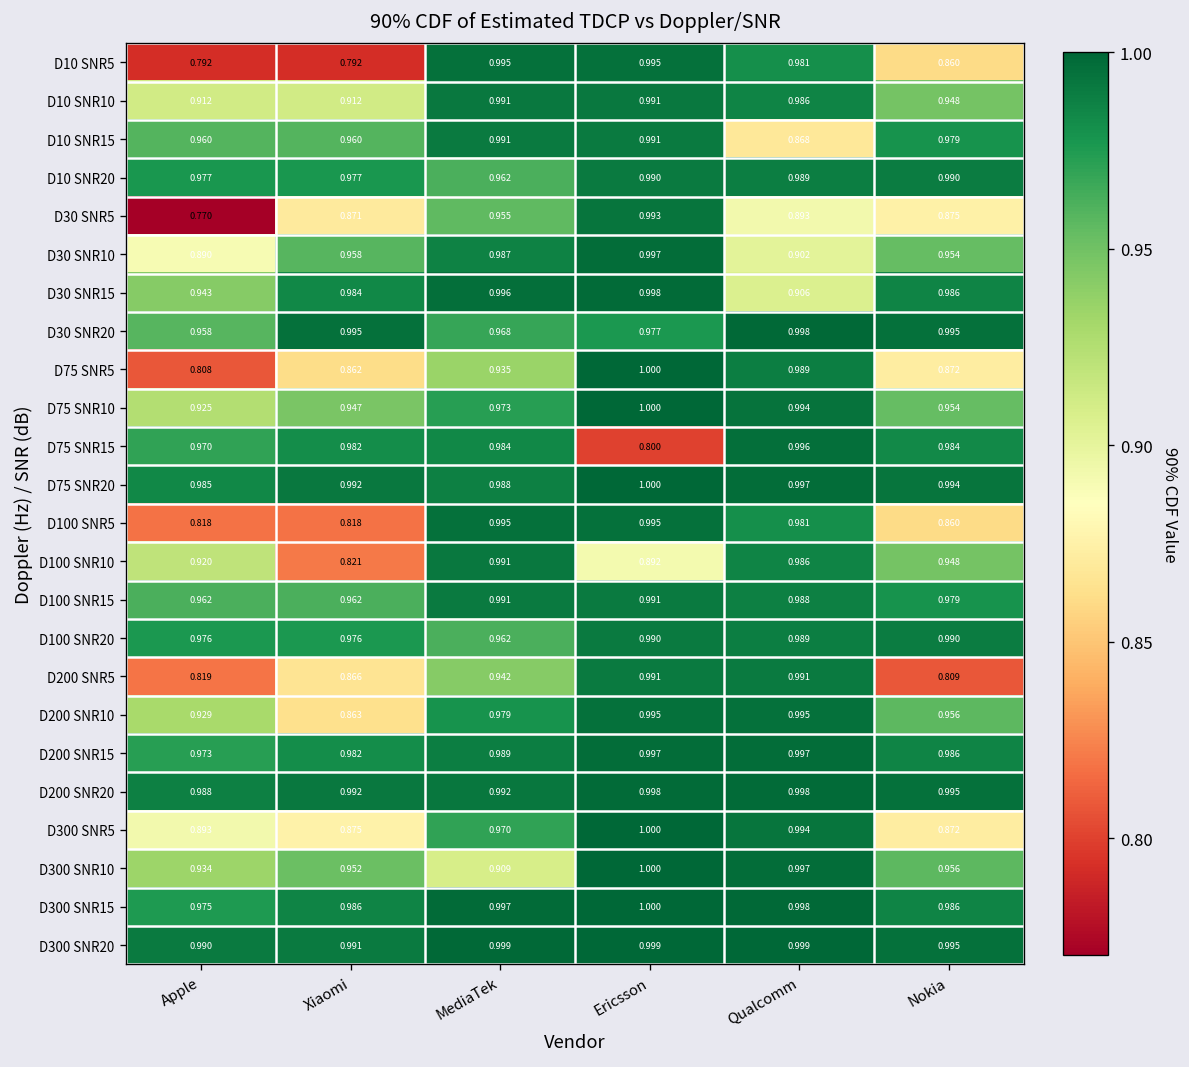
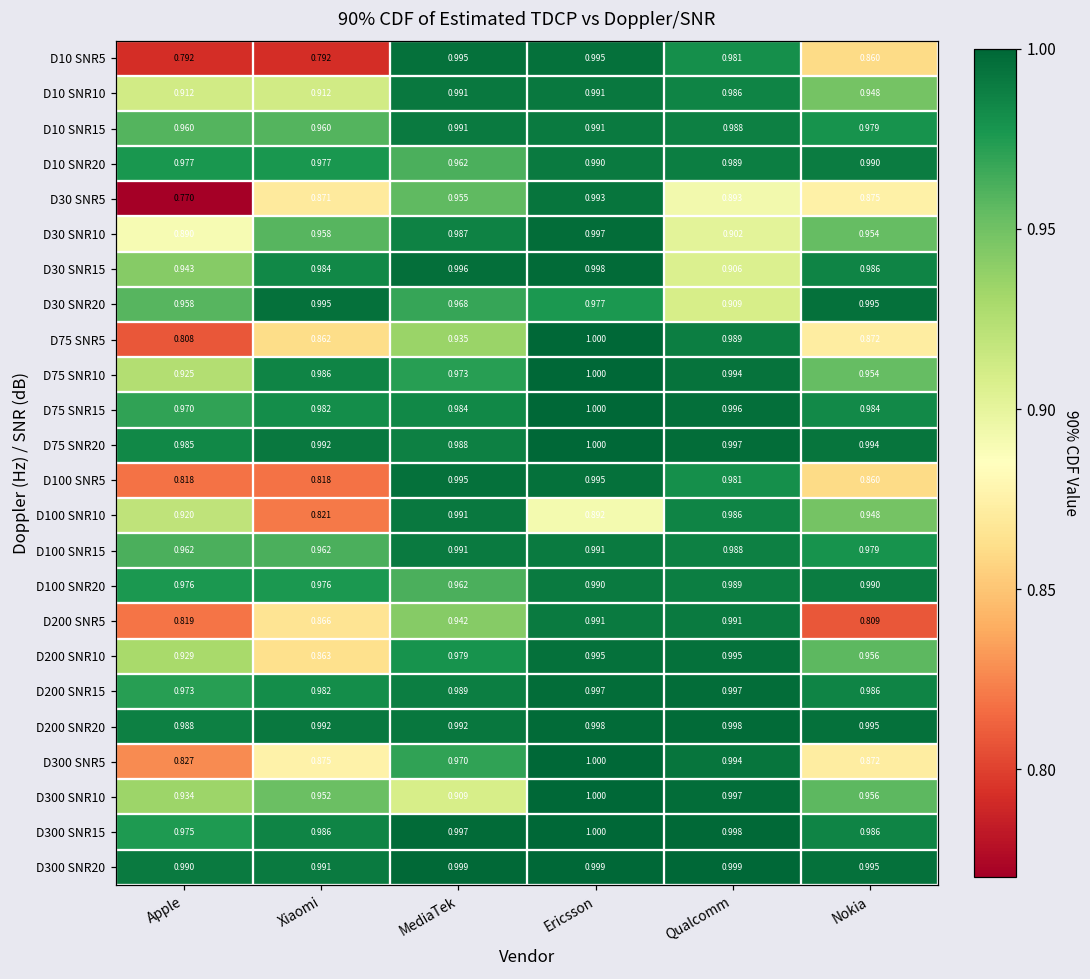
D10 SNR15, Qualcomm: 0.868 -> 0.988
D30 SNR20, Qualcomm: 0.998 -> 0.909
D75 SNR10, Xiaomi: 0.947 -> 0.986
D75 SNR15, Ericsson: 0.800 -> 1.000
D300 SNR5, Apple: 0.893 -> 0.827
